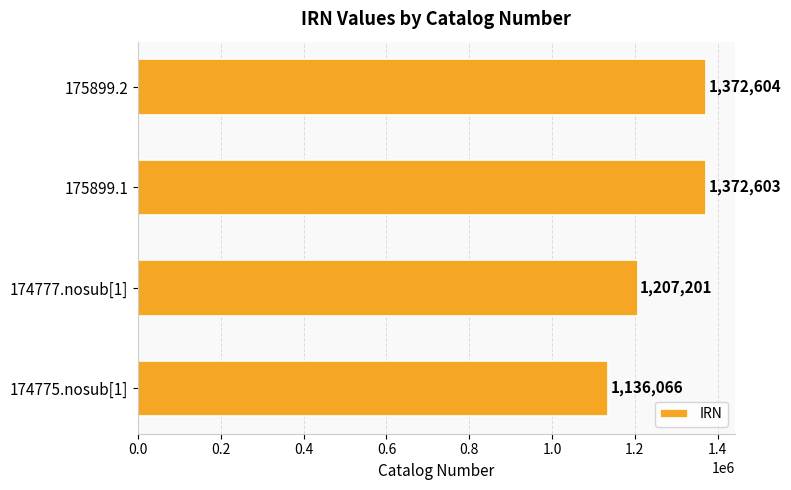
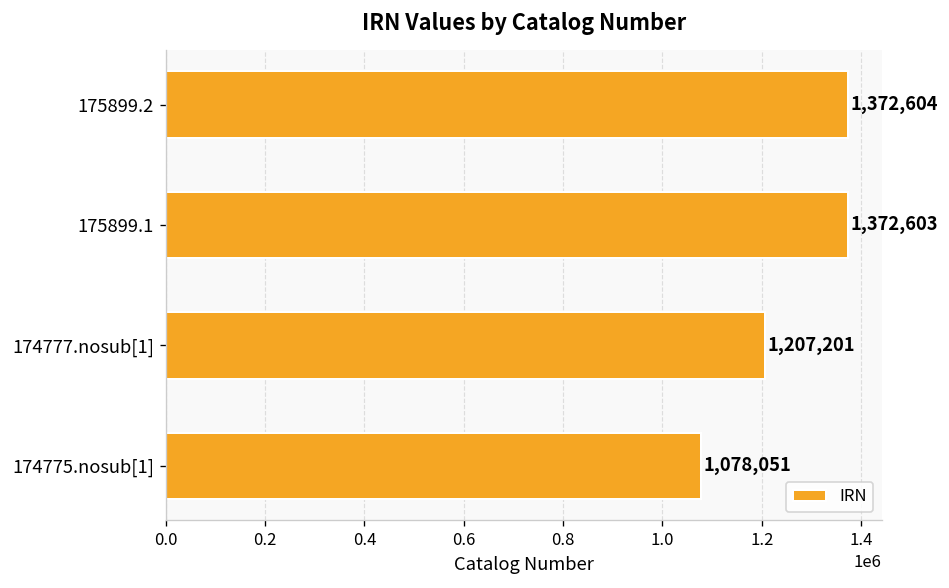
174775.nosub[1]: 1,136,066 -> 1,078,051
